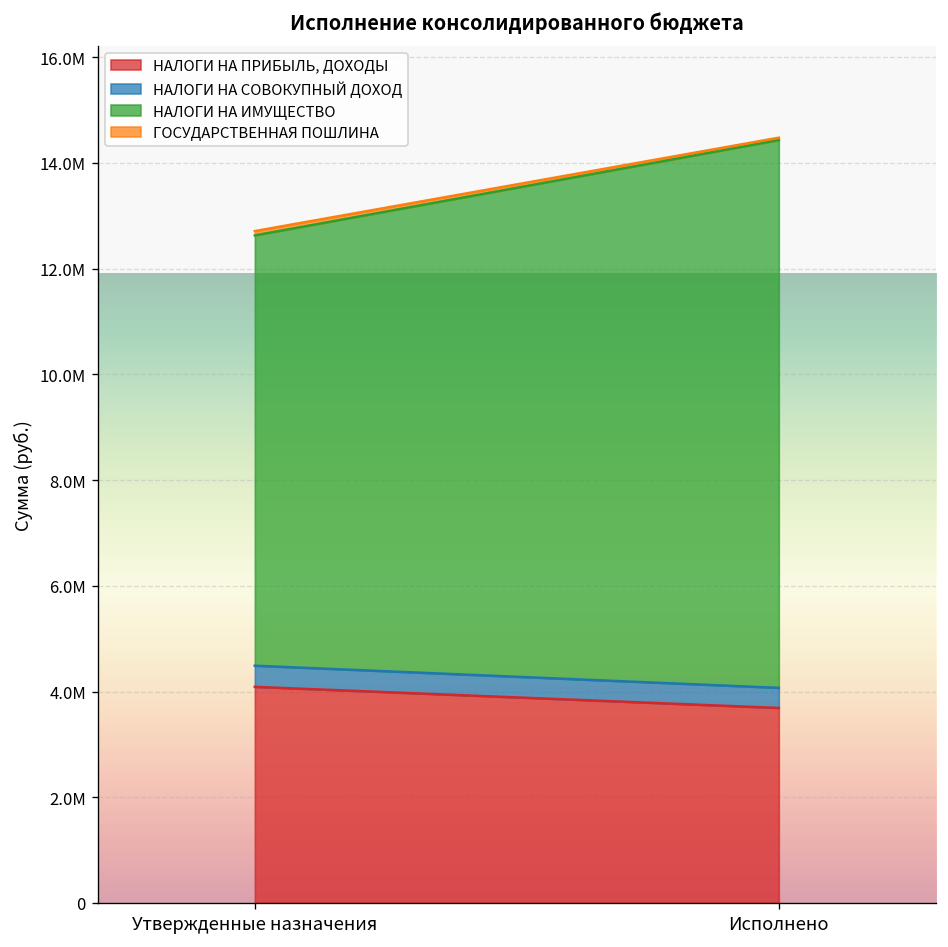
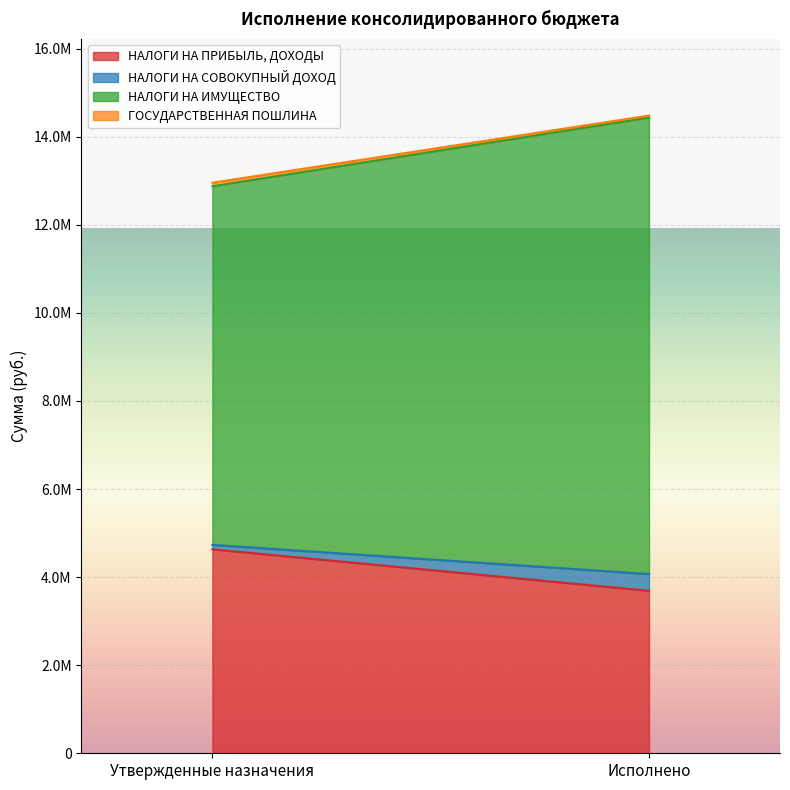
НАЛОГИ НА ПРИБЫЛЬ, ДОХОДЫ, Утвержденные назначения: 4100000 -> 4600000
НАЛОГИ НА СОВОКУПНЫЙ ДОХОД, Утвержденные назначения: 400000 -> 100000
